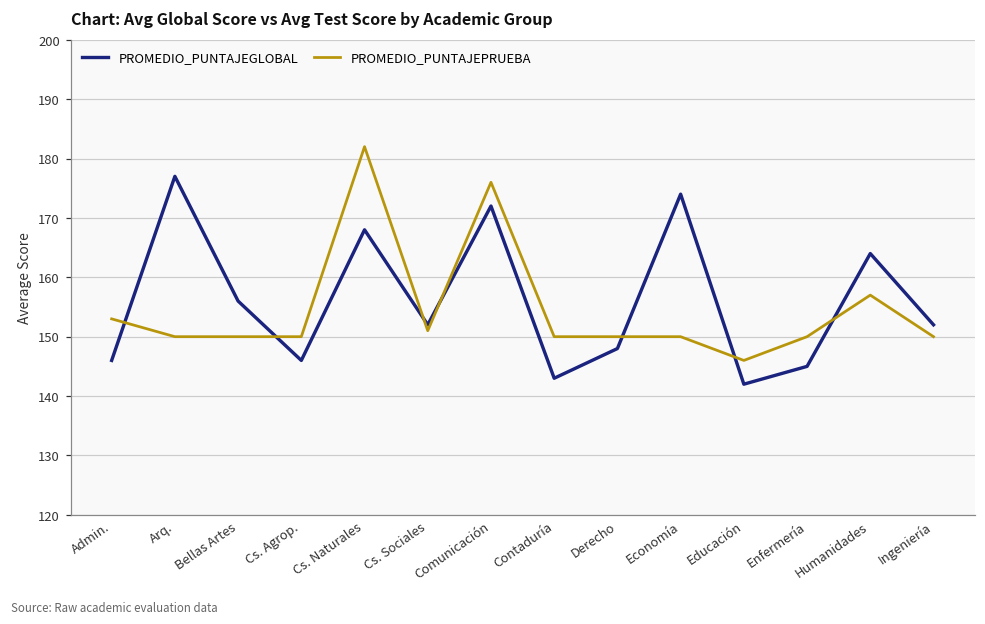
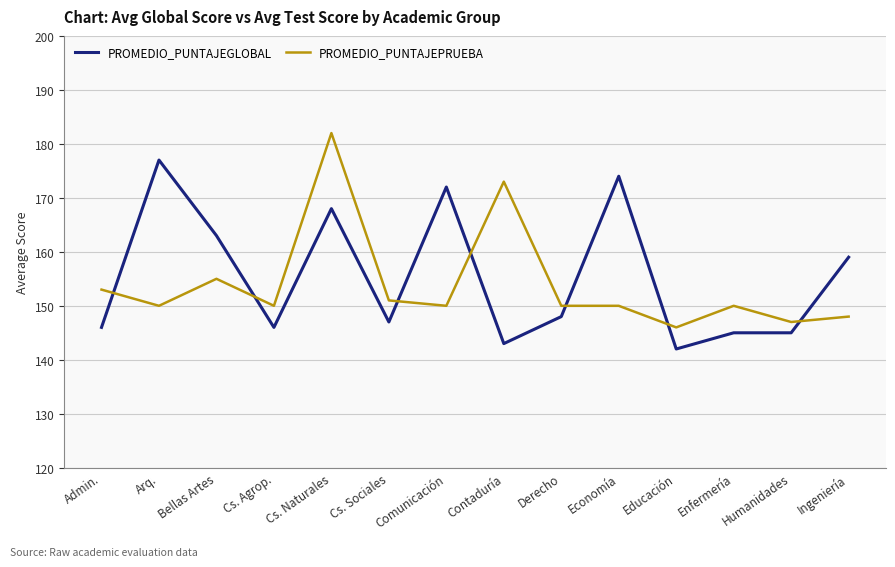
PROMEDIO_PUNTAJEGLOBAL, Bellas Artes: 156 -> 163
PROMEDIO_PUNTAJEPRUEBA, Bellas Artes: 150 -> 155
PROMEDIO_PUNTAJEGLOBAL, Cs. Sociales: 152 -> 147
PROMEDIO_PUNTAJEPRUEBA, Comunicación: 176 -> 150
PROMEDIO_PUNTAJEPRUEBA, Contaduría: 150 -> 173
PROMEDIO_PUNTAJEGLOBAL, Humanidades: 164 -> 145
PROMEDIO_PUNTAJEPRUEBA, Humanidades: 157 -> 147
PROMEDIO_PUNTAJEGLOBAL, Ingeniería: 152 -> 159
PROMEDIO_PUNTAJEPRUEBA, Ingeniería: 150 -> 148
